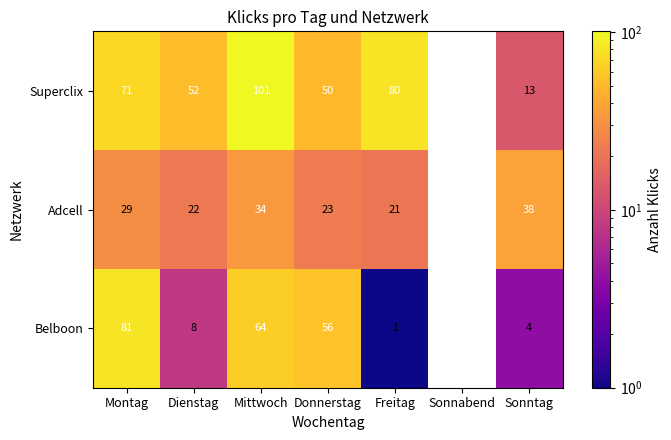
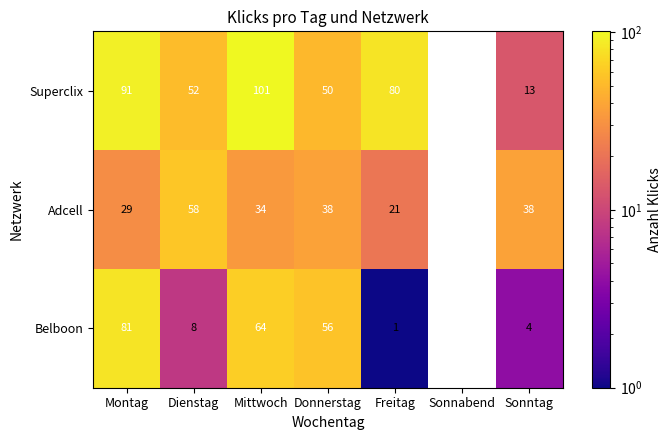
Superclix, Montag: 71 -> 91
Adcell, Dienstag: 22 -> 58
Adcell, Donnerstag: 23 -> 38
